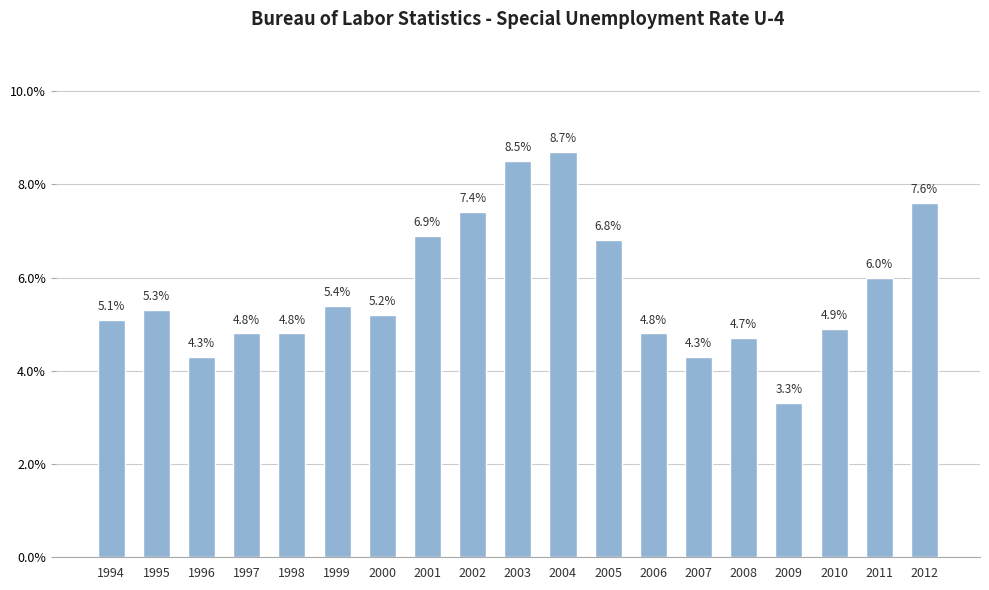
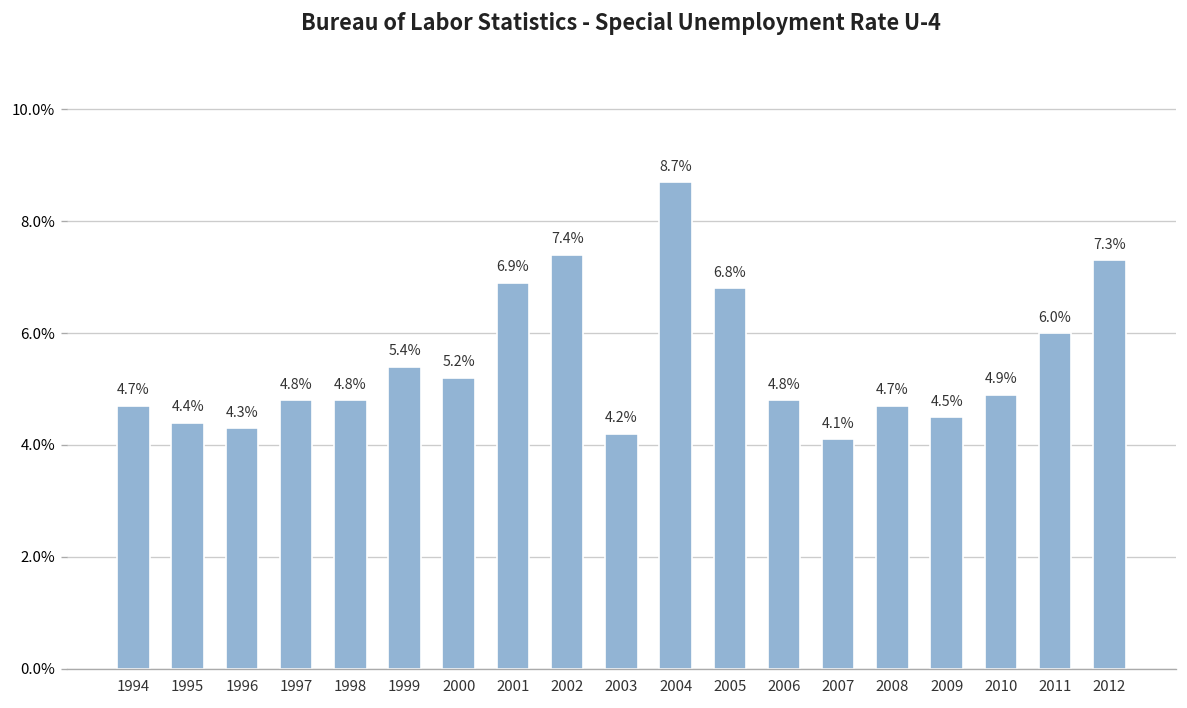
1994: 5.1% -> 4.7%
1995: 5.3% -> 4.4%
2003: 8.5% -> 4.2%
2007: 4.3% -> 4.1%
2009: 3.3% -> 4.5%
2012: 7.6% -> 7.3%
